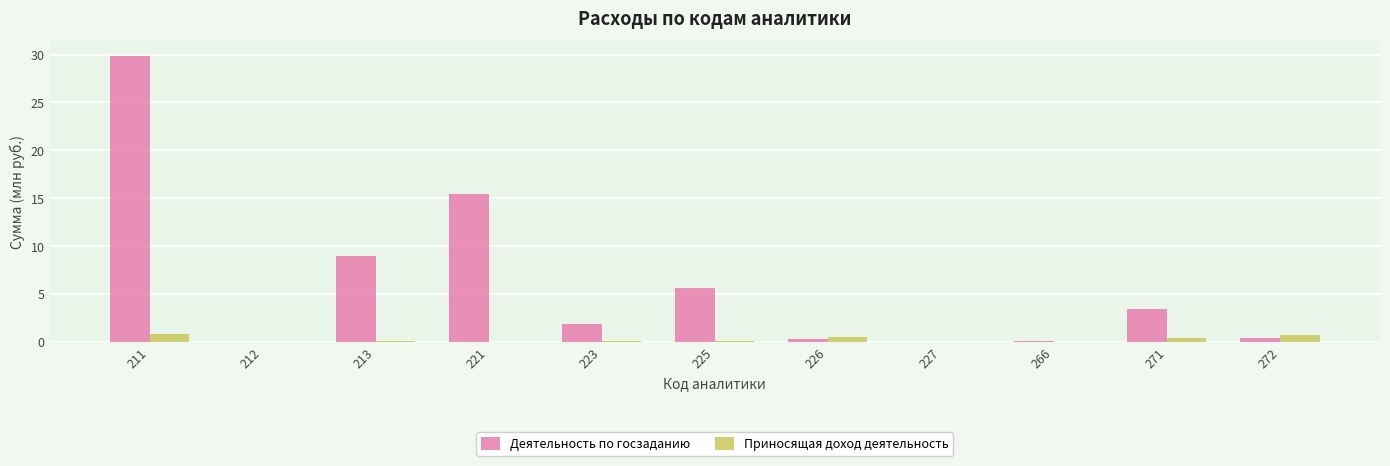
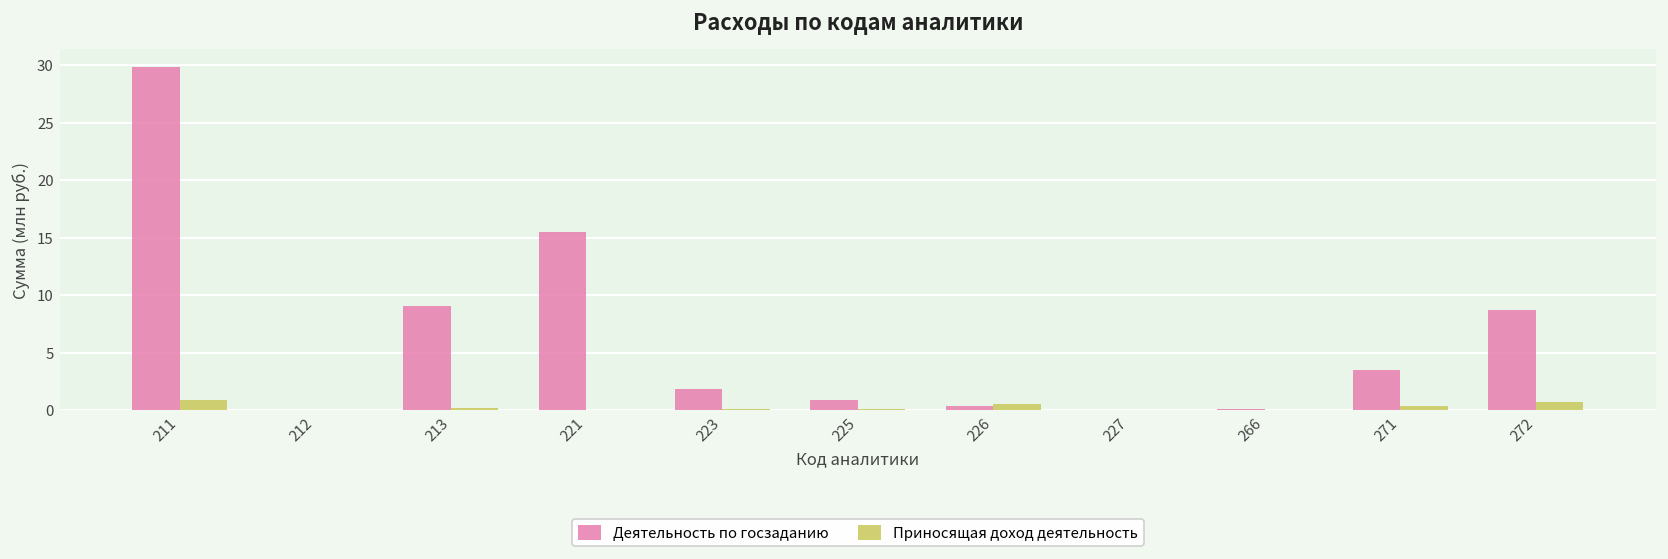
Деятельность по госзаданию, 225: 6 -> 1
Деятельность по госзаданию, 272: 0 -> 9
